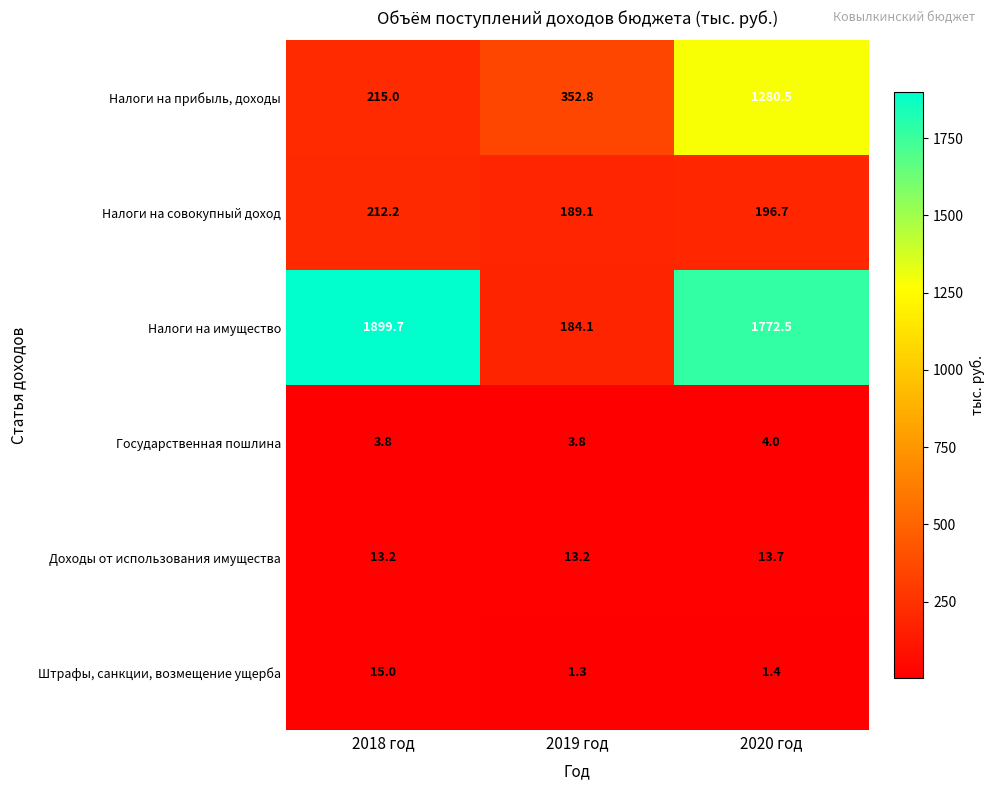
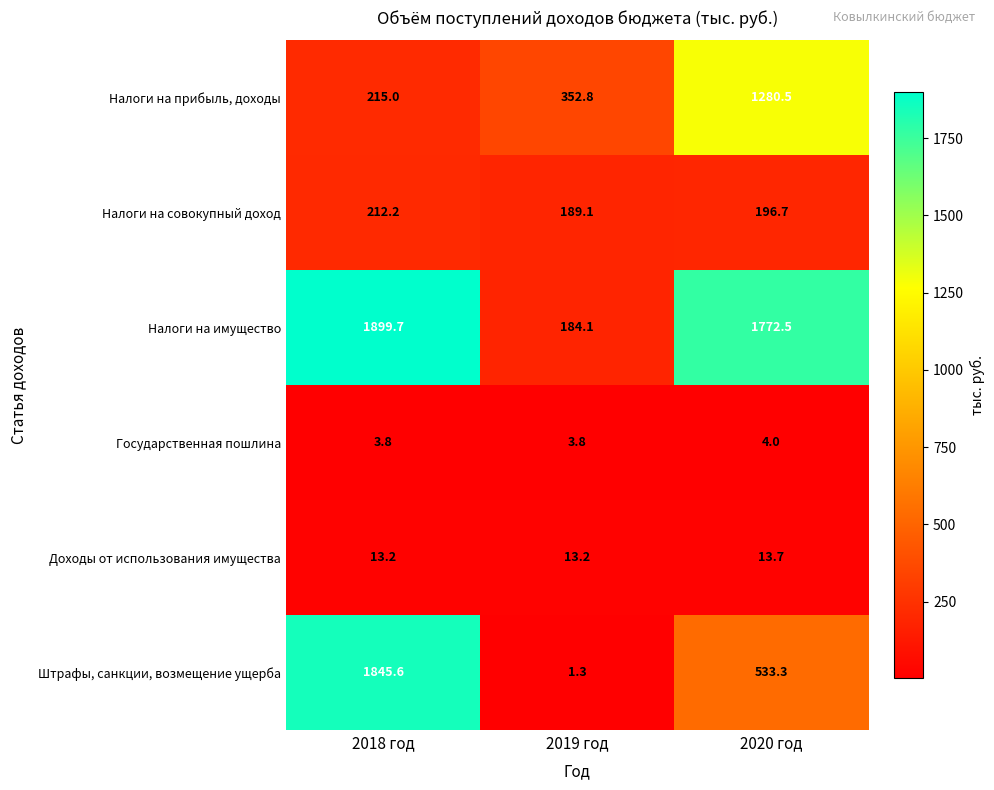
Штрафы, санкции, возмещение ущерба, 2018 год: 15.0 -> 1845.6
Штрафы, санкции, возмещение ущерба, 2020 год: 1.4 -> 533.3
